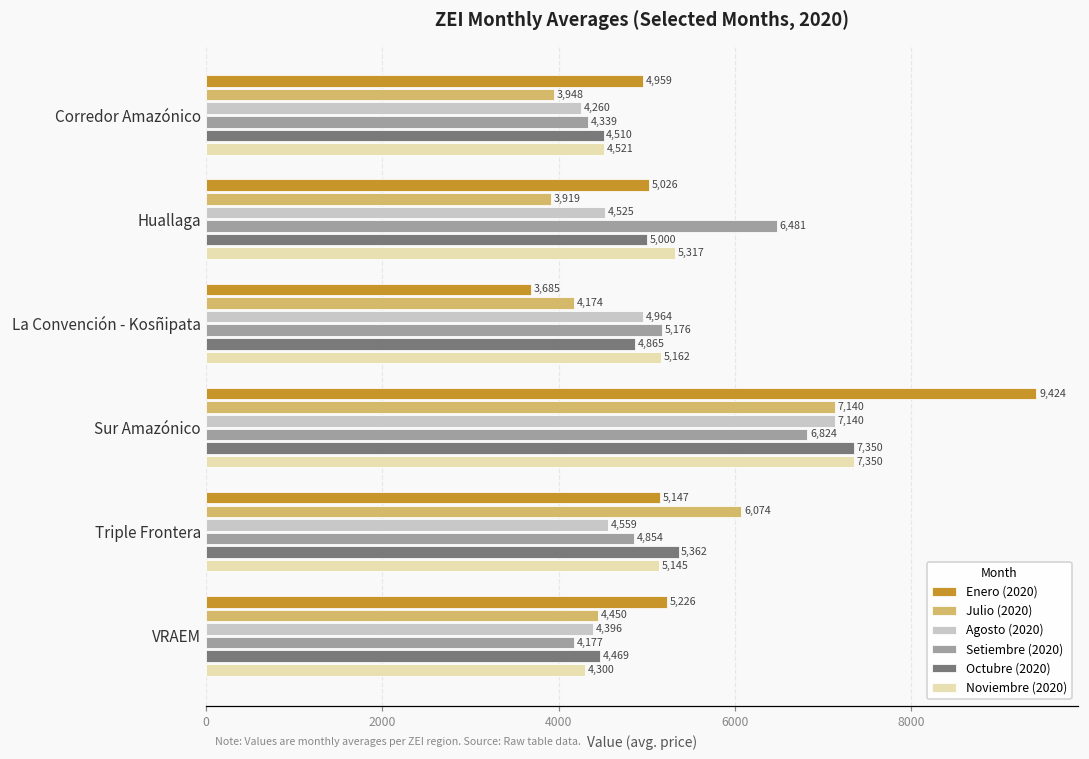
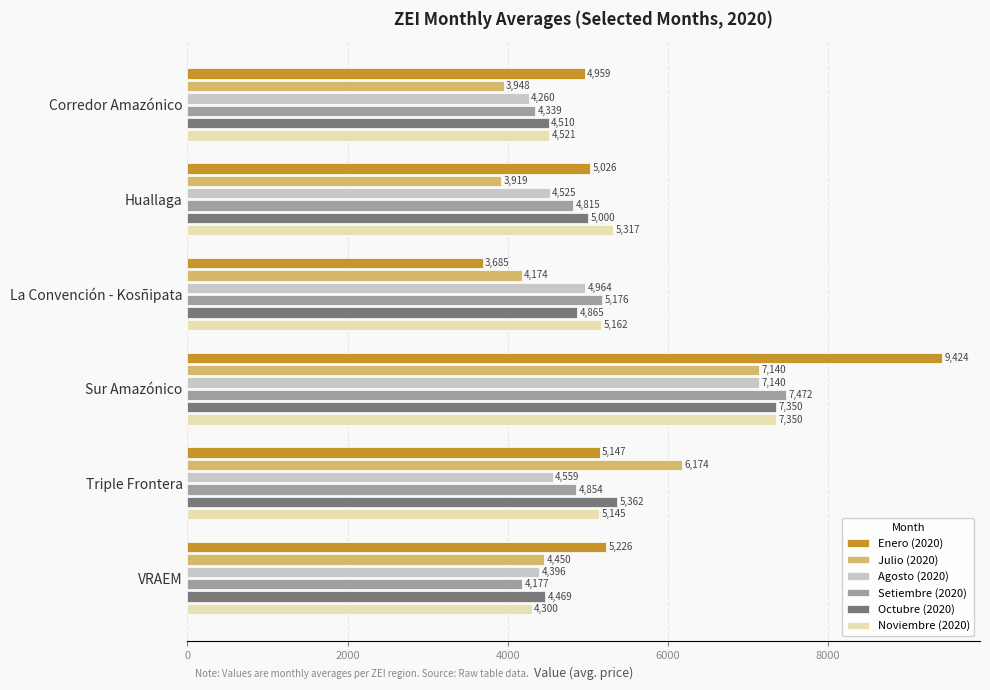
Setiembre (2020), Huallaga: 6,481 -> 4,815
Setiembre (2020), Sur Amazónico: 6,824 -> 7,472
Julio (2020), Triple Frontera: 6,074 -> 6,174
